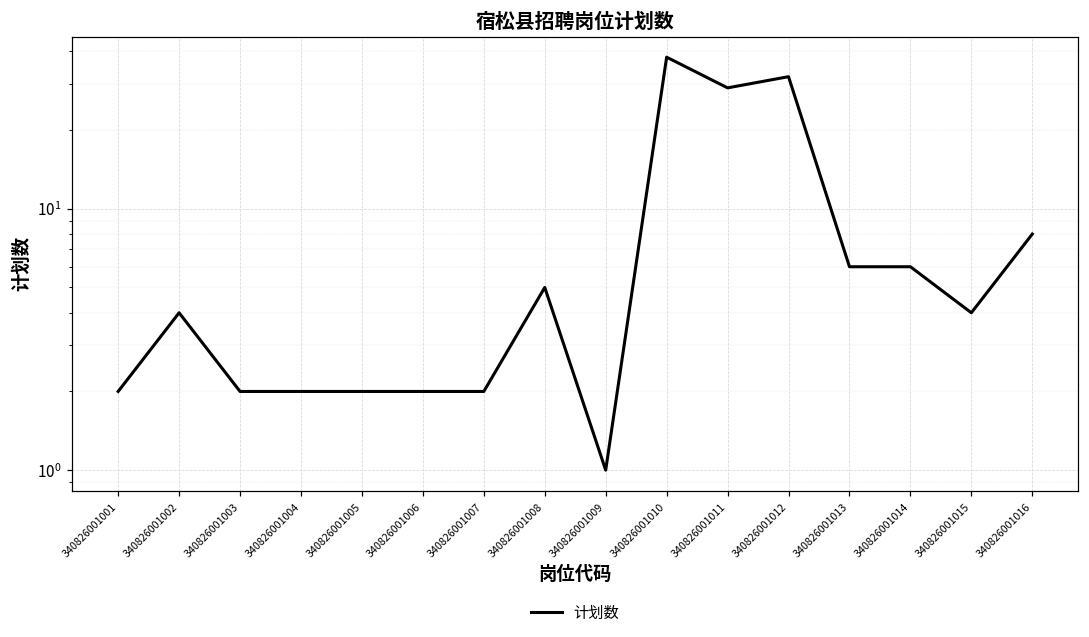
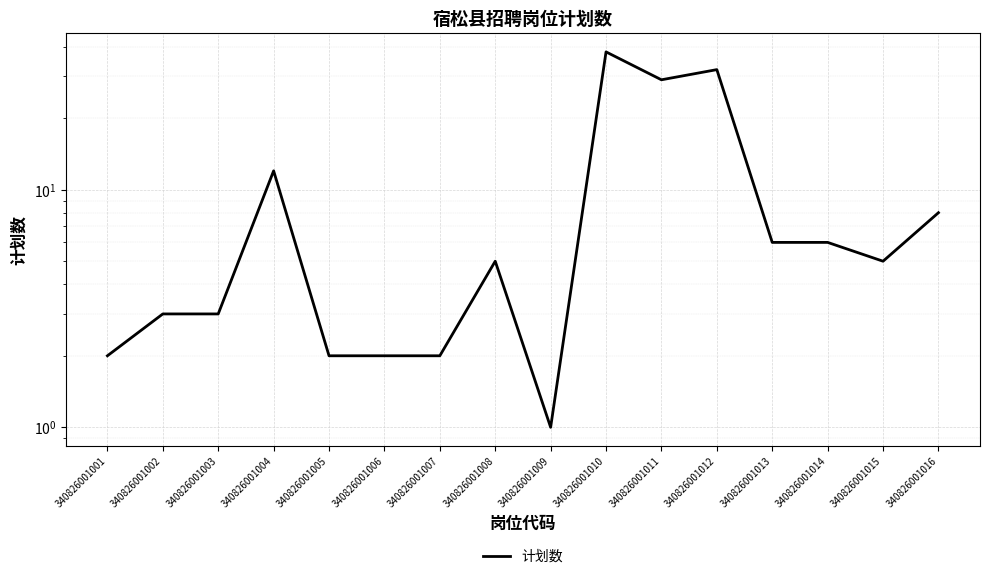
340826001002: 4 -> 3
340826001003: 2 -> 3
340826001004: 2 -> 12
340826001015: 4 -> 5
